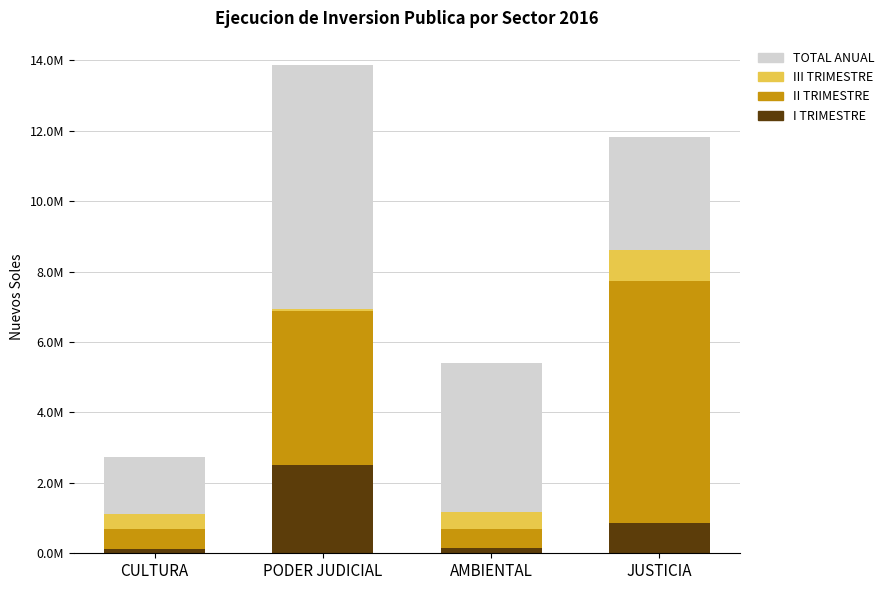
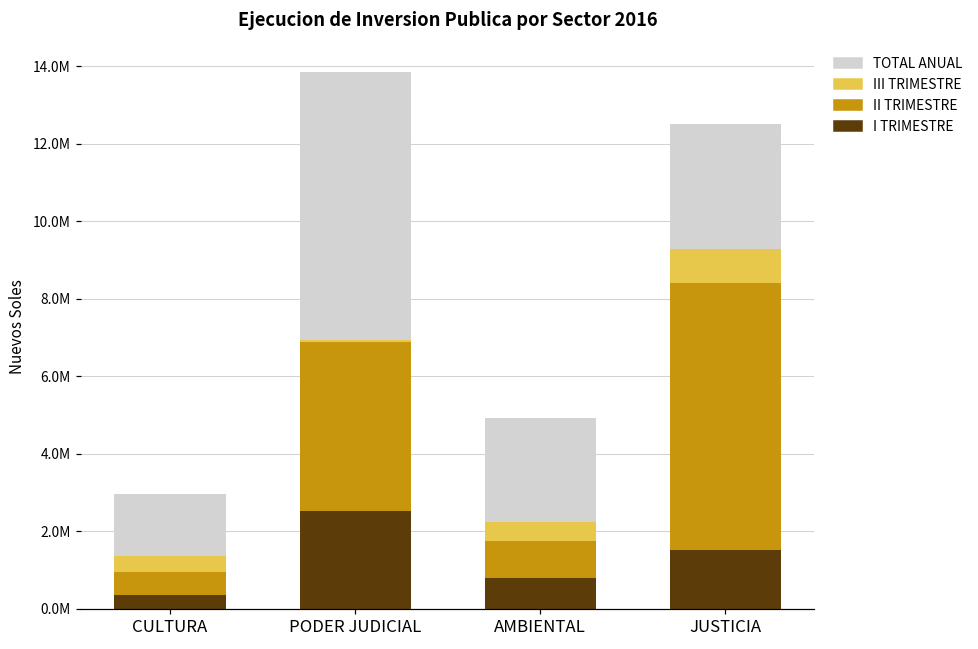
I TRIMESTRE, CULTURA: 100000 -> 400000
I TRIMESTRE, AMBIENTAL: 100000 -> 800000
II TRIMESTRE, AMBIENTAL: 500000 -> 1000000
TOTAL ANUAL, AMBIENTAL: 4200000 -> 2700000
I TRIMESTRE, JUSTICIA: 900000 -> 1500000
